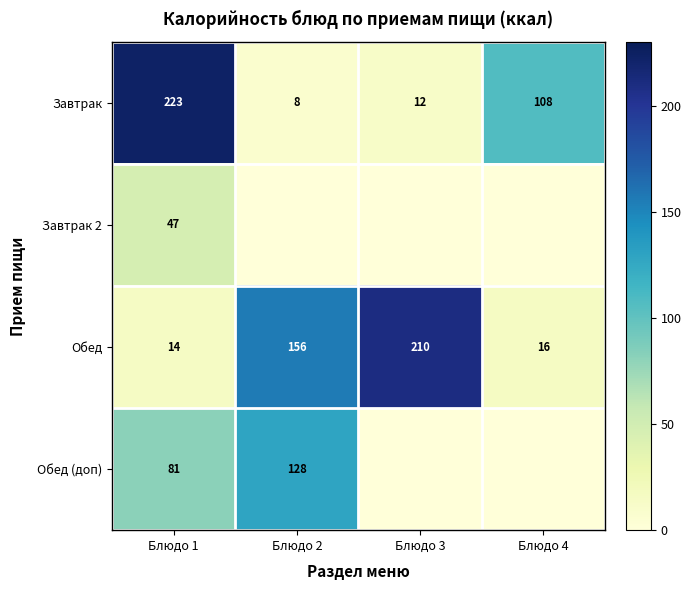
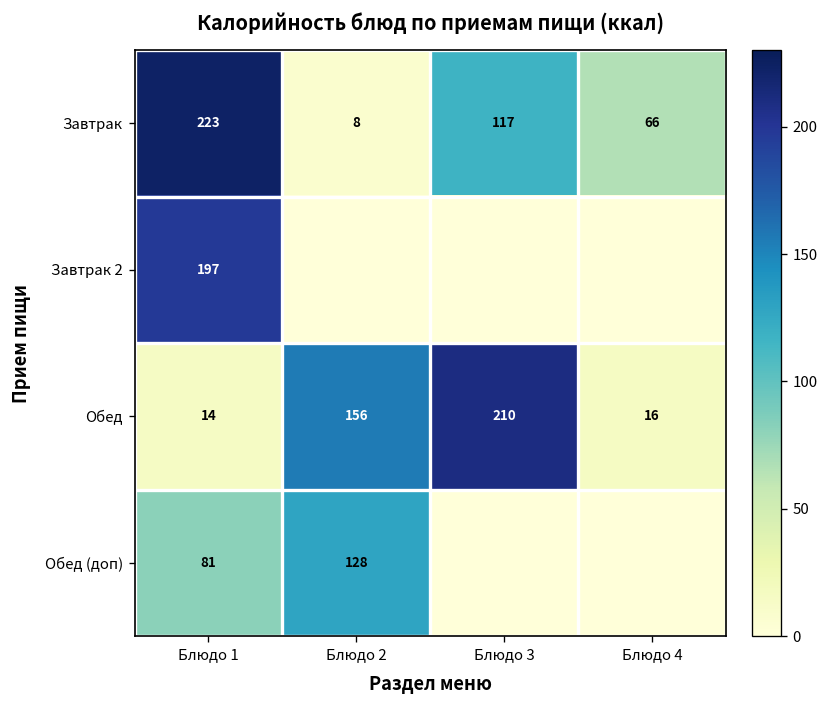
Завтрак, Блюдо 3: 12 -> 117
Завтрак, Блюдо 4: 108 -> 66
Завтрак 2, Блюдо 1: 47 -> 197
